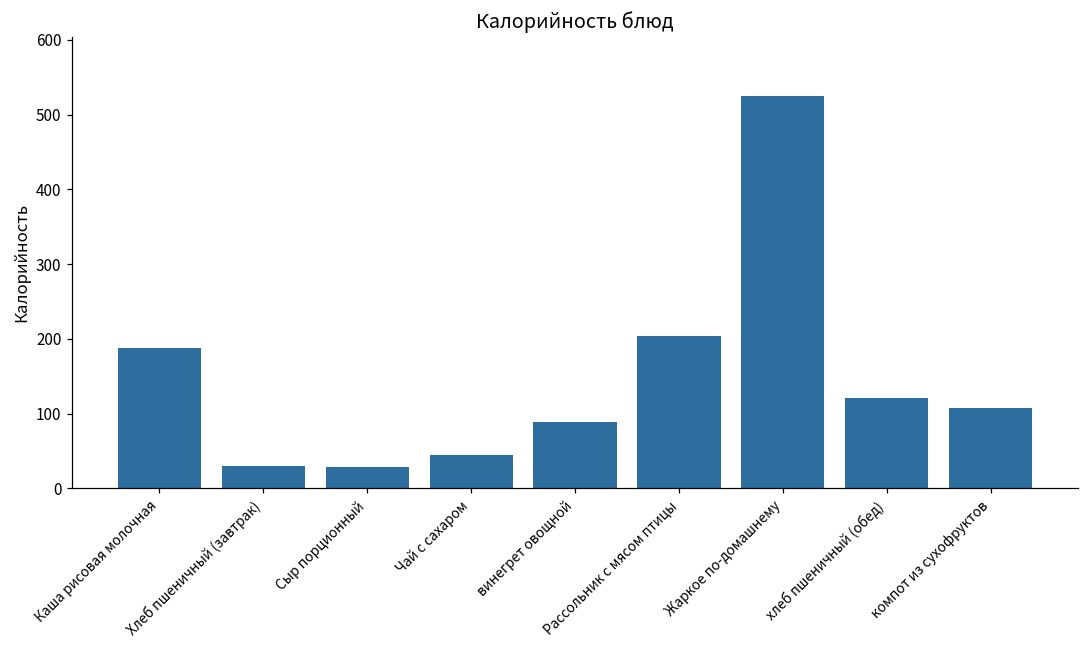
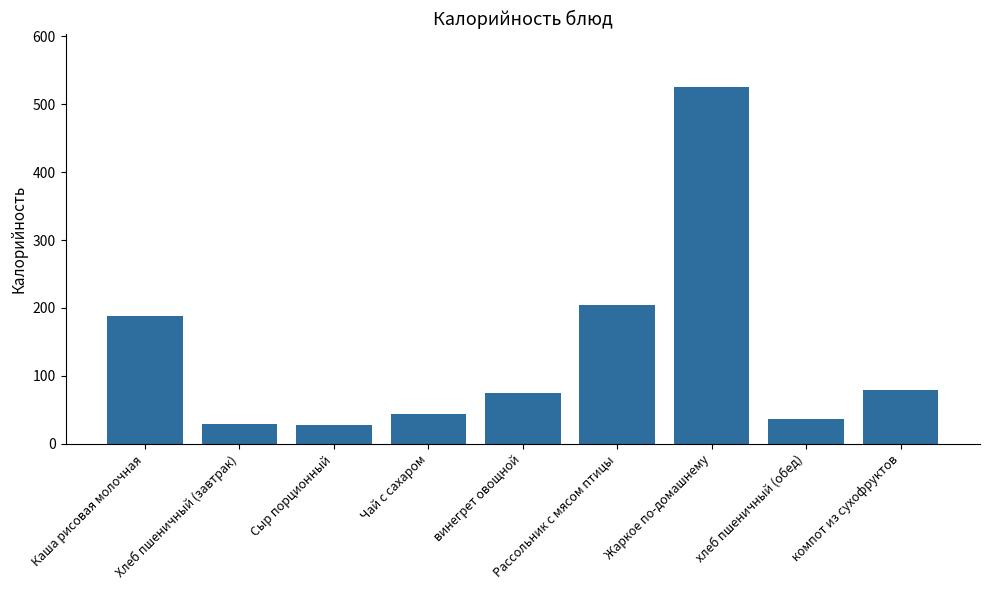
винегрет овощной: 90 -> 80
хлеб пшеничный (обед): 120 -> 40
компот из сухофруктов: 110 -> 80
